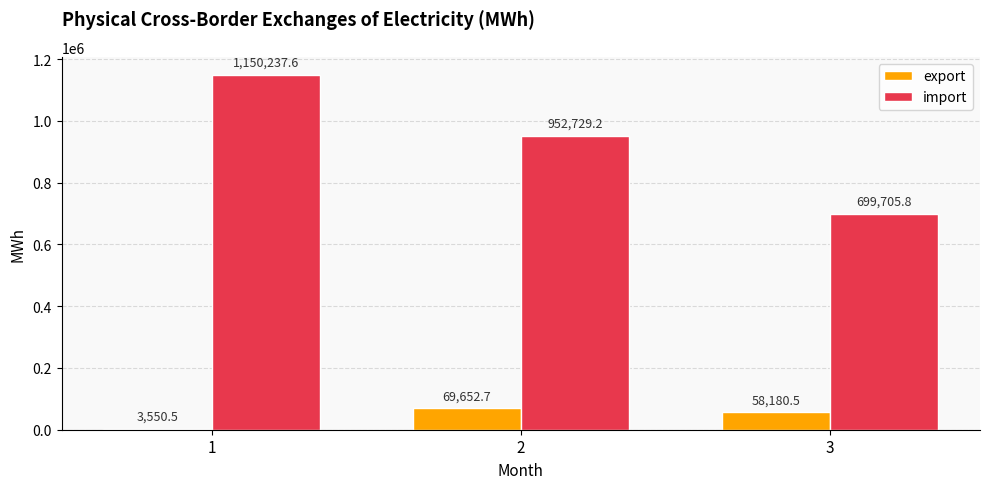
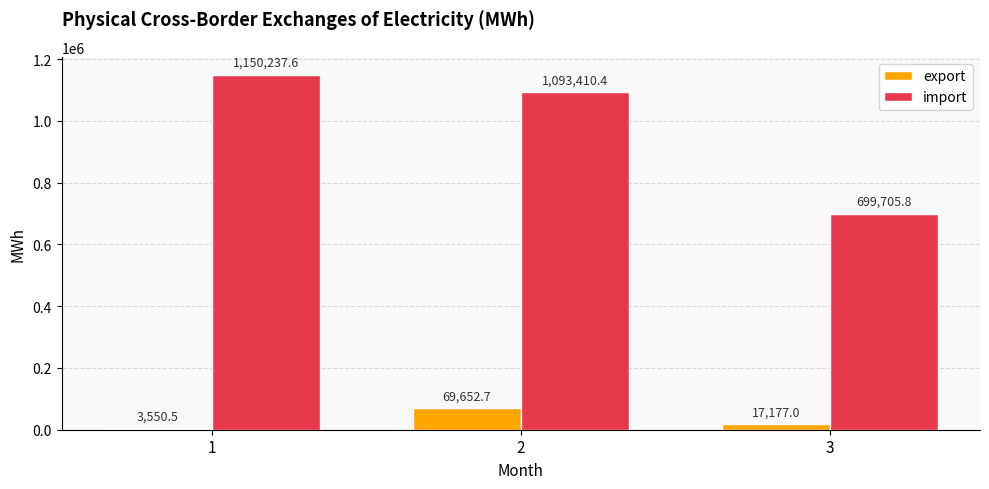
import, 2: 952,729.2 -> 1,093,410.4
export, 3: 58,180.5 -> 17,177.0
